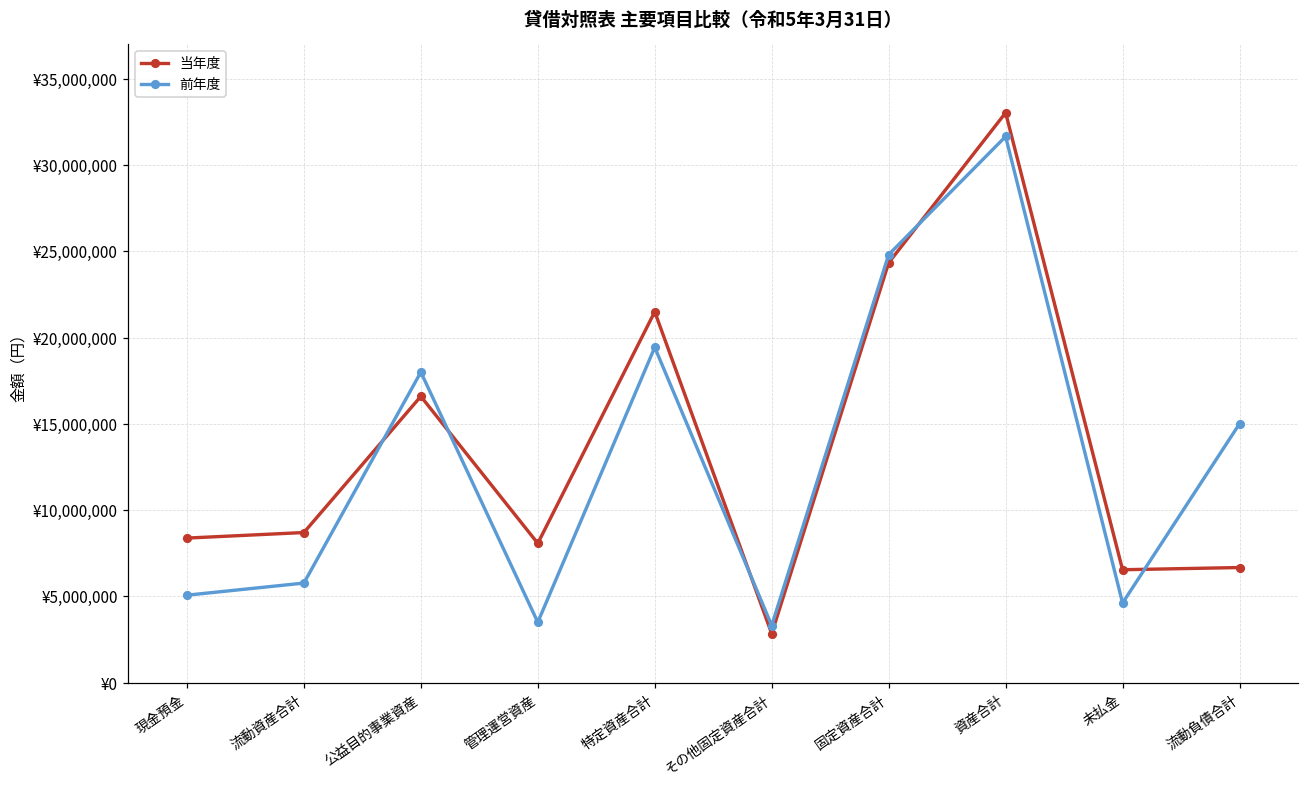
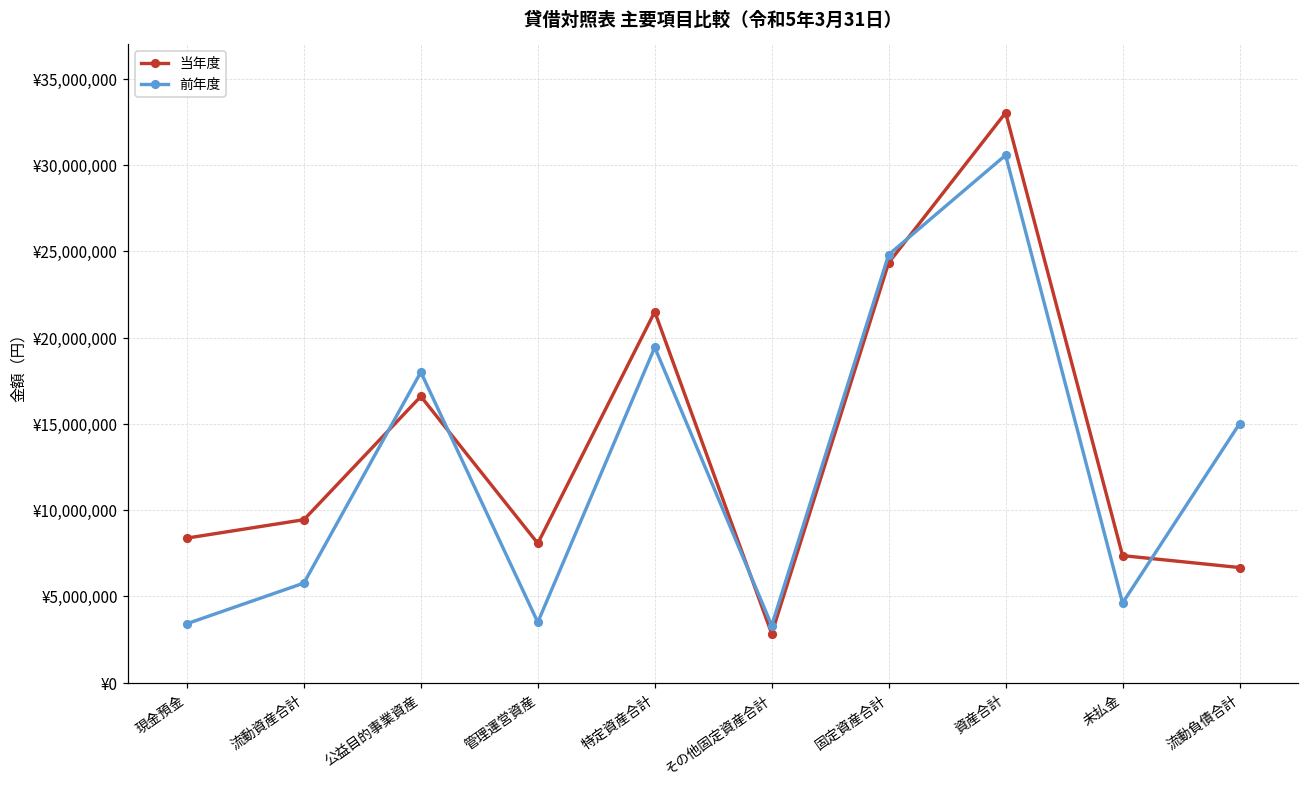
前年度, 現金預金: ¥5,100,000 -> ¥3,400,000
当年度, 流動資産合計: ¥8,700,000 -> ¥9,400,000
前年度, 資産合計: ¥31,700,000 -> ¥30,600,000
当年度, 未払金: ¥6,500,000 -> ¥7,400,000
